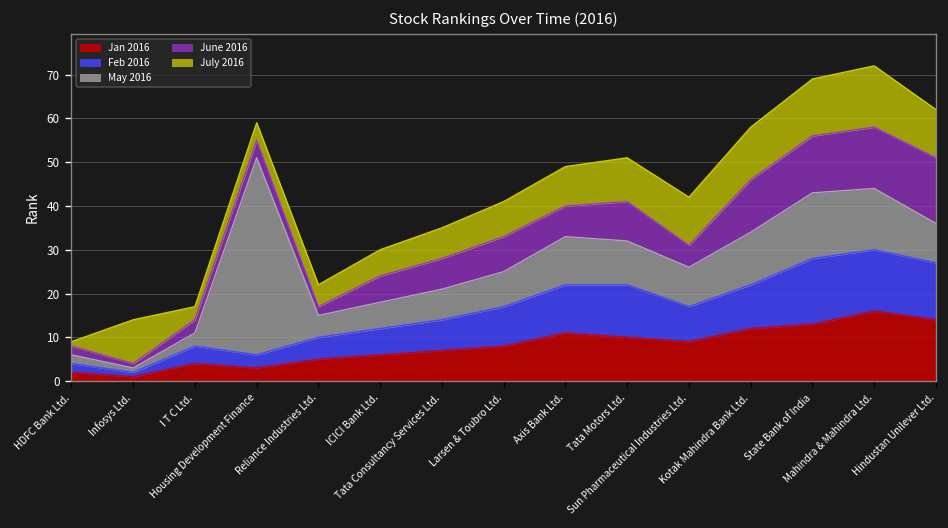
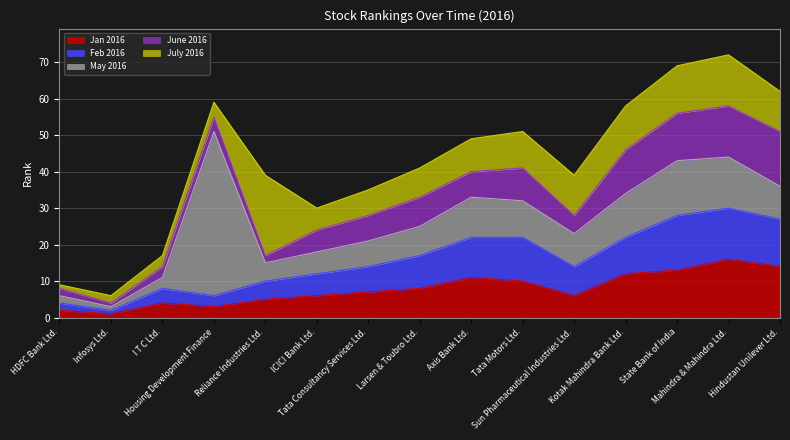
July 2016, Infosys Ltd.: 10 -> 2
July 2016, Reliance Industries Ltd.: 5 -> 22
Jan 2016, Sun Pharmaceutical Industries Ltd.: 9 -> 6
